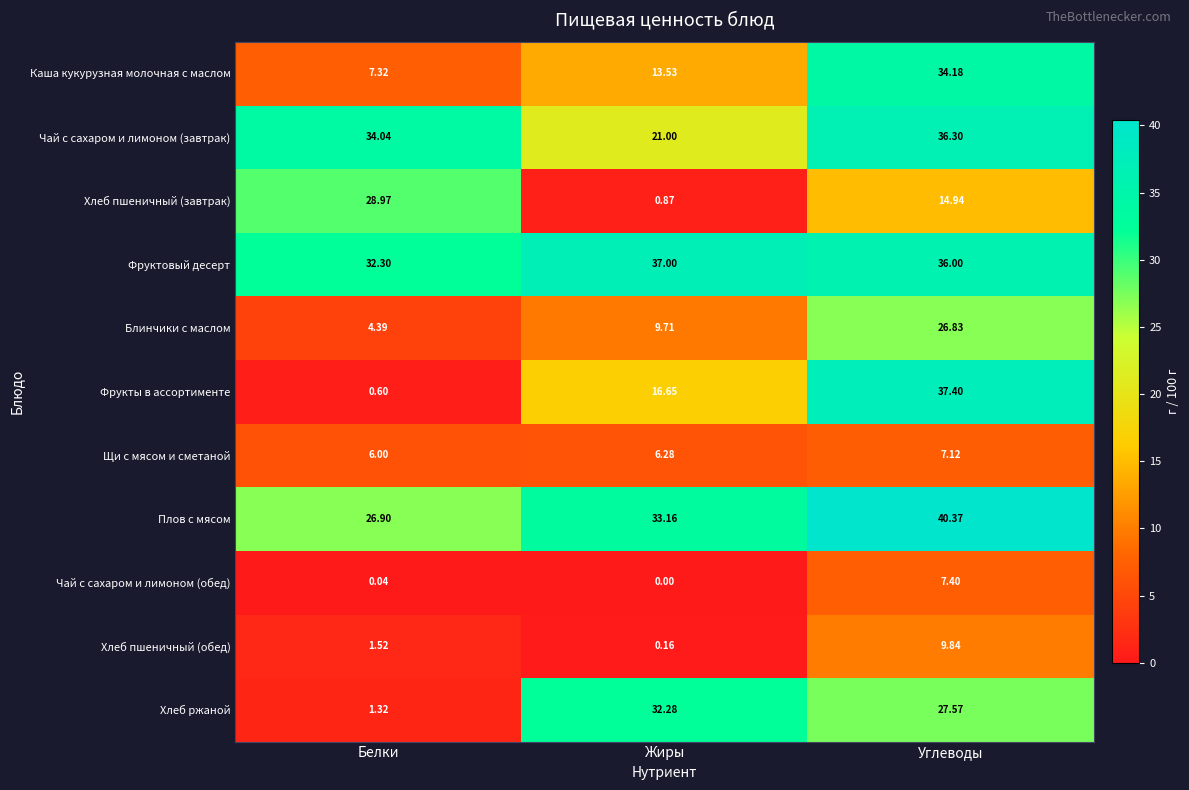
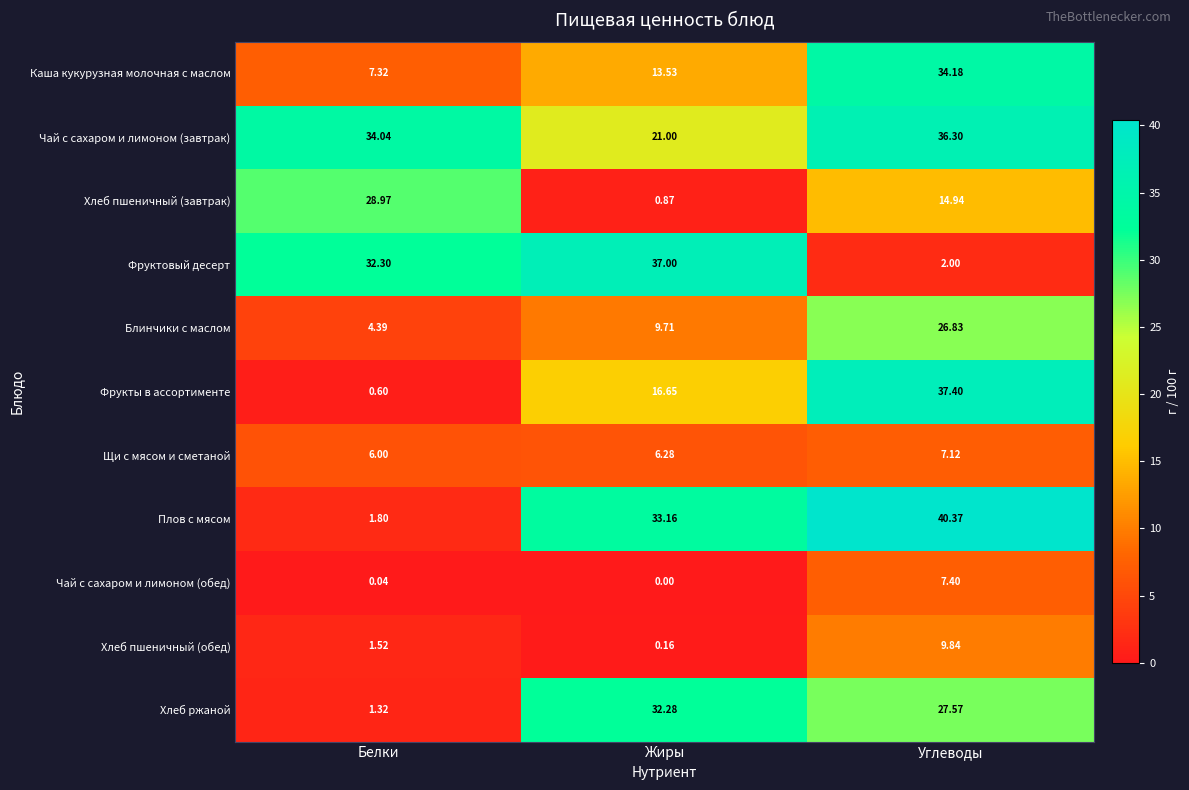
Фруктовый десерт, Углеводы: 36.00 -> 2.00
Плов с мясом, Белки: 26.90 -> 1.80
